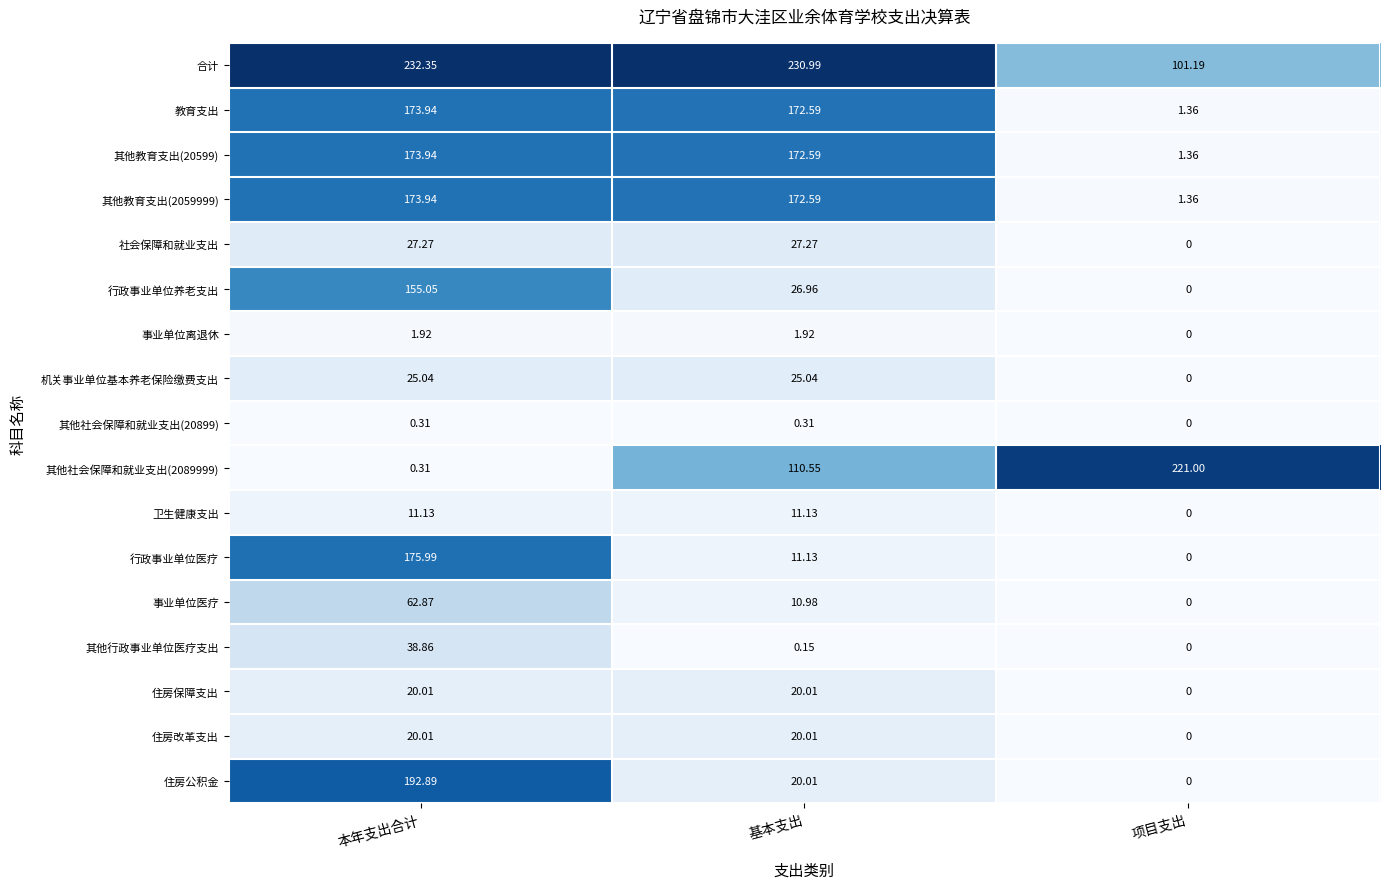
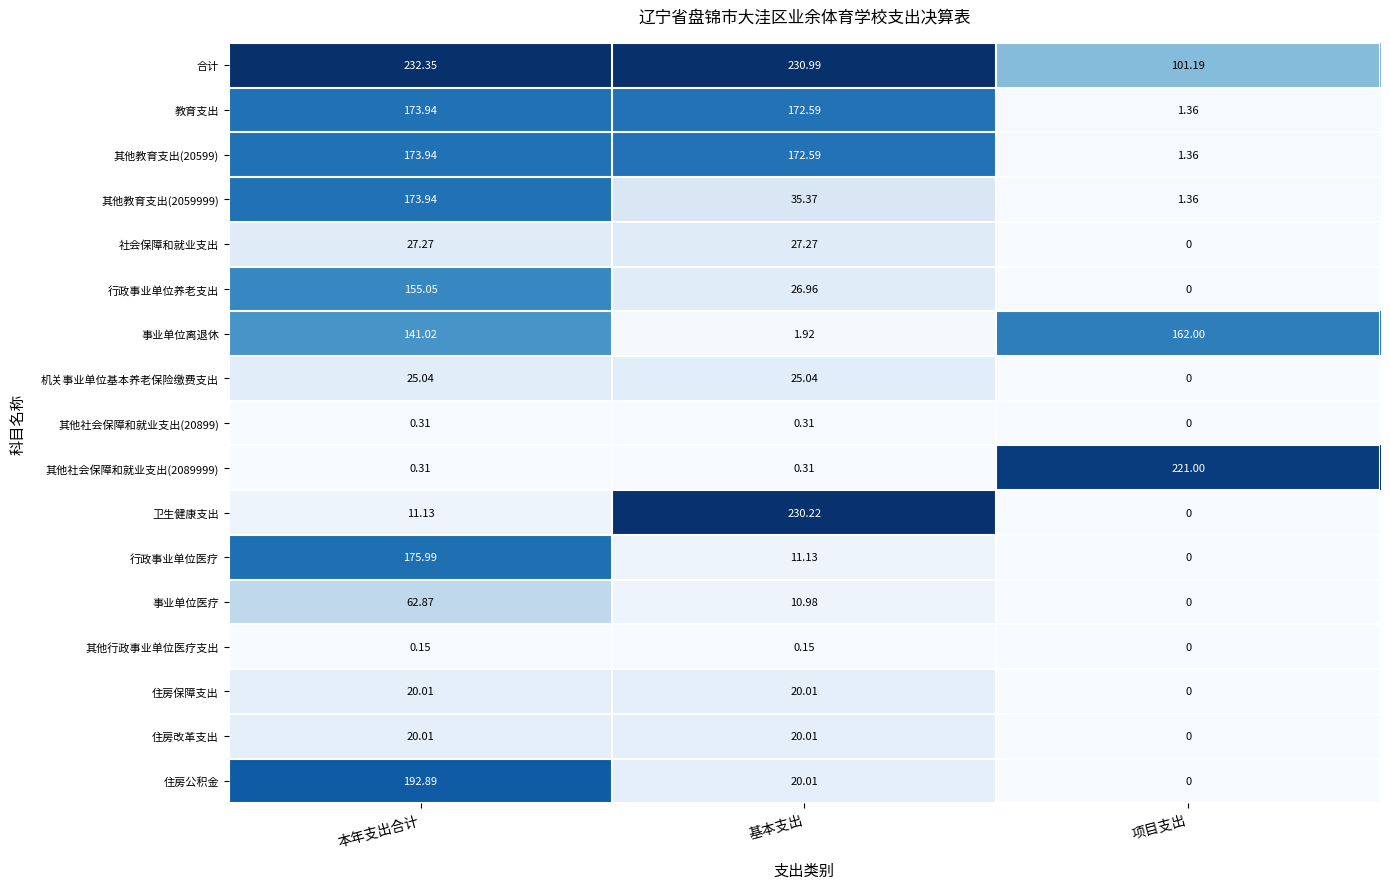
其他教育支出(2059999), 基本支出: 172.59 -> 35.37
事业单位离退休, 本年支出合计: 1.92 -> 141.02
事业单位离退休, 项目支出: 0 -> 162.00
其他社会保障和就业支出(2089999), 基本支出: 110.55 -> 0.31
卫生健康支出, 基本支出: 11.13 -> 230.22
其他行政事业单位医疗支出, 本年支出合计: 38.86 -> 0.15
